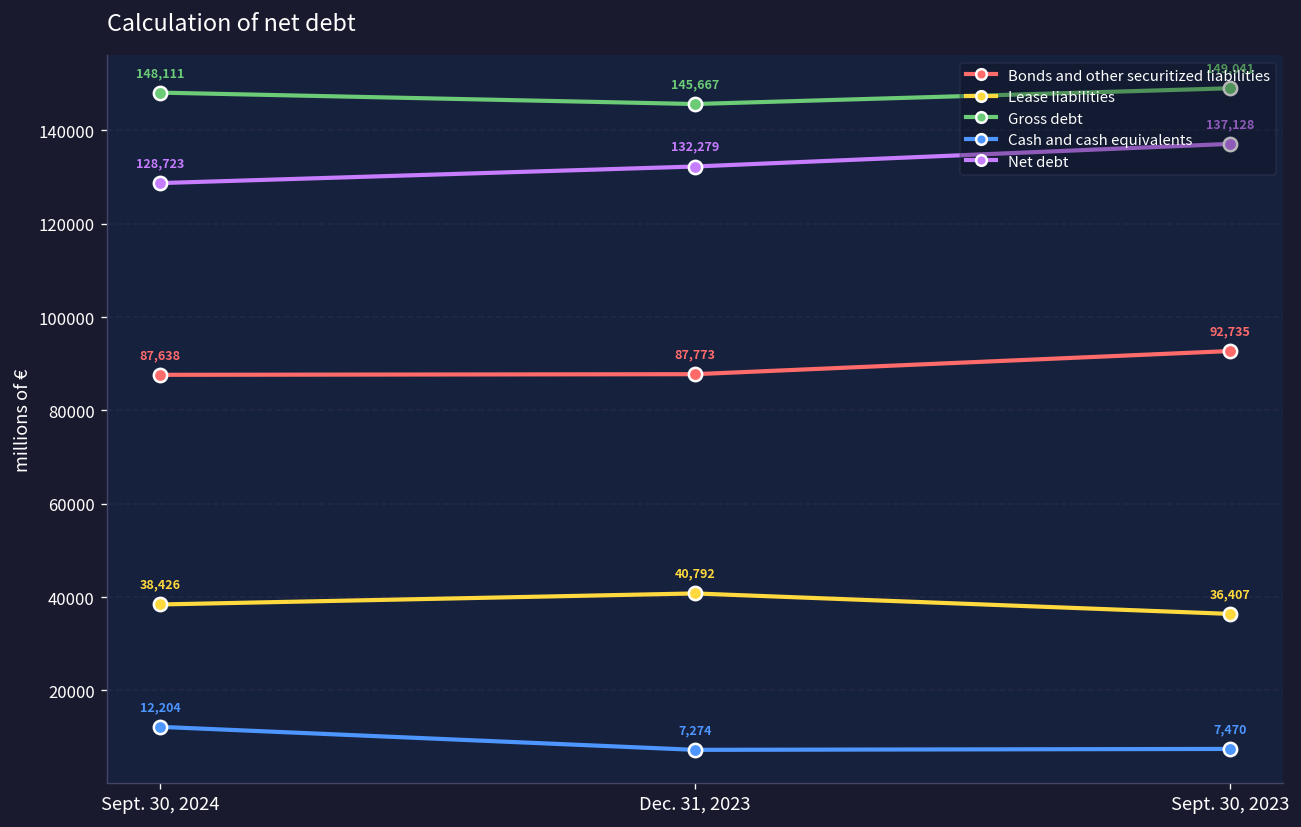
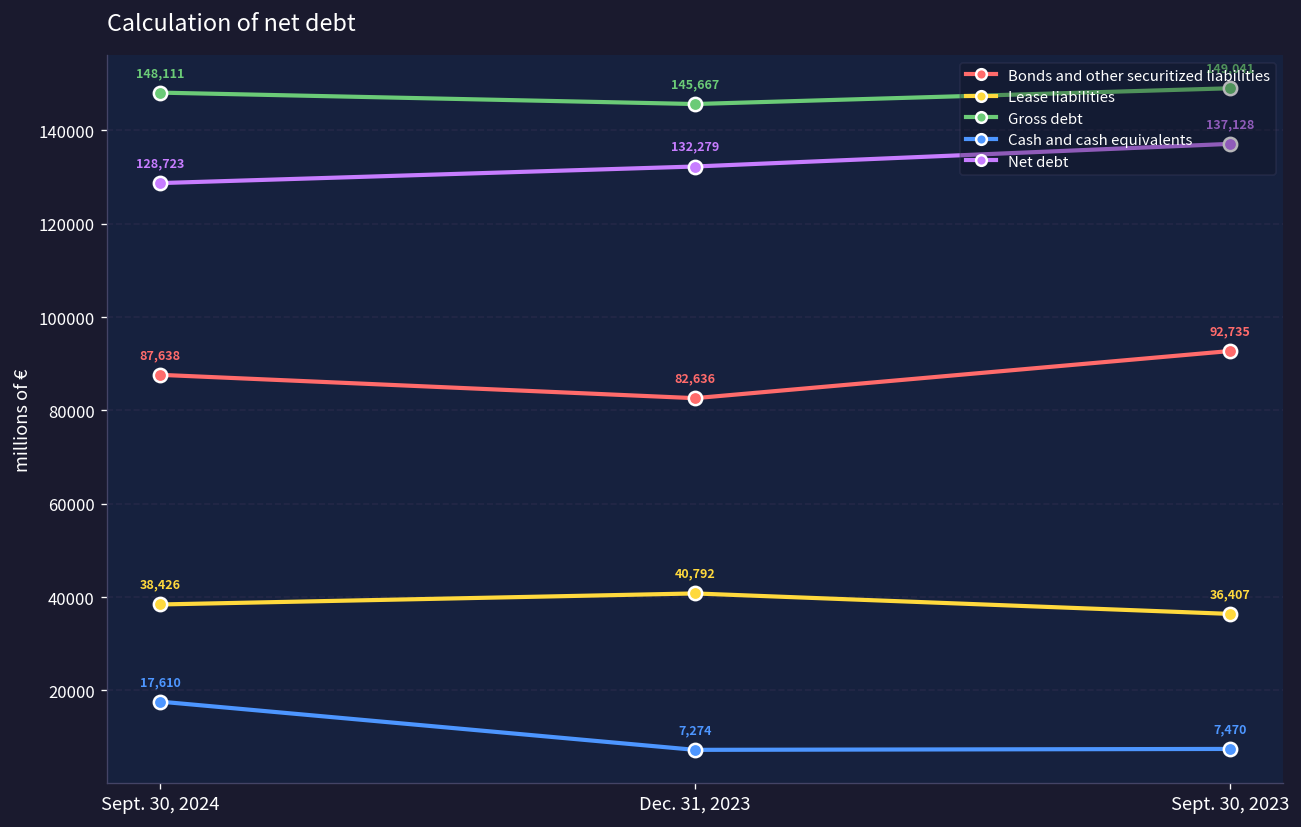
Cash and cash equivalents, Sept. 30, 2024: 12,204 -> 17,610
Bonds and other securitized liabilities, Dec. 31, 2023: 87,773 -> 82,636
